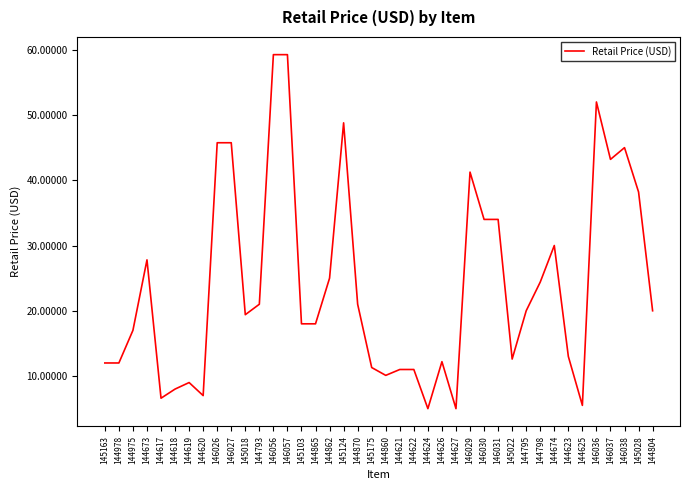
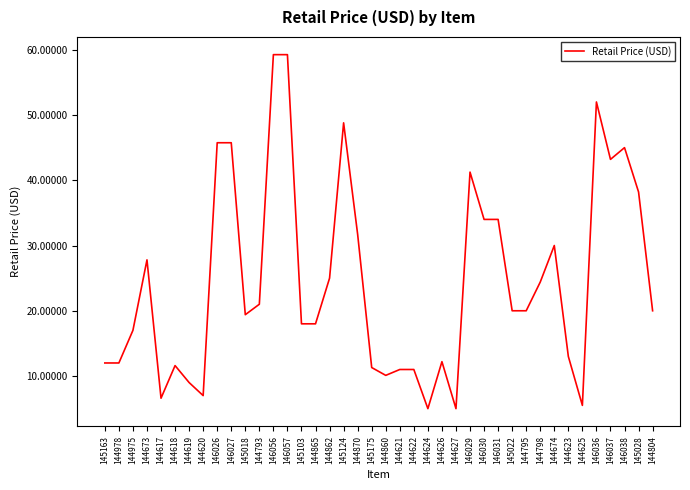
144618: 8 -> 12
144870: 21 -> 32
145022: 13 -> 20
